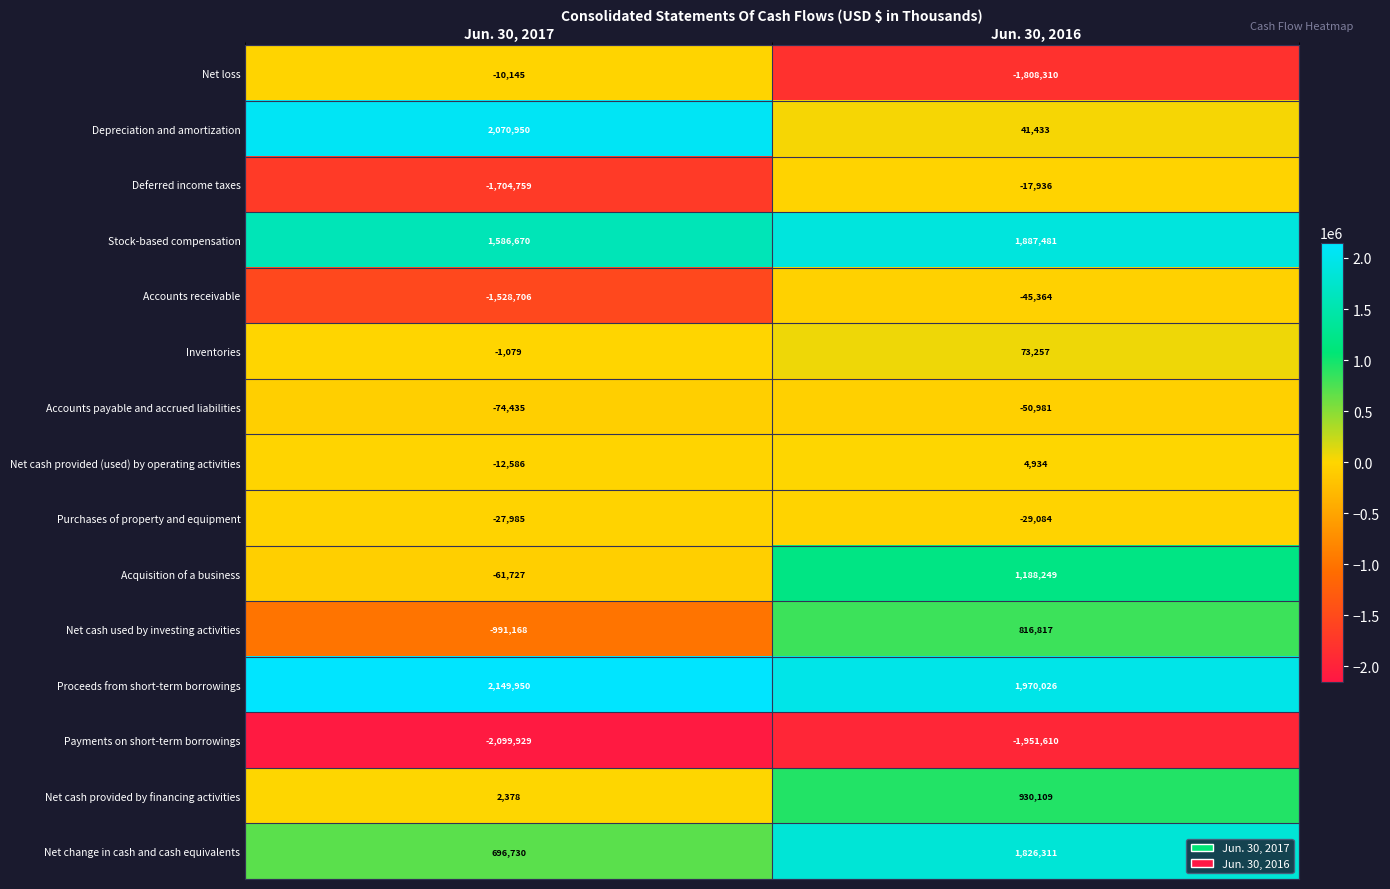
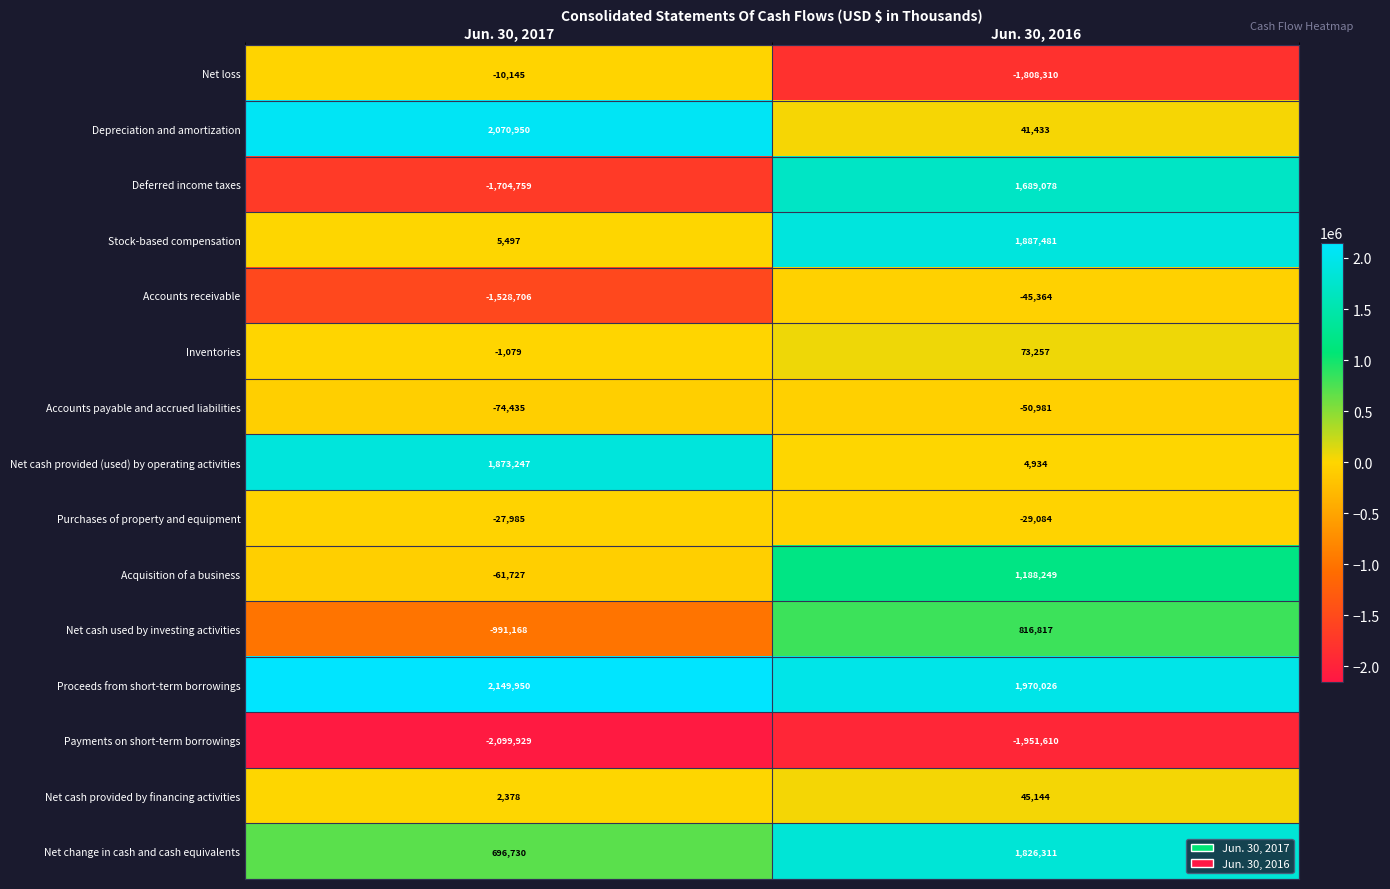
Deferred income taxes, Jun. 30, 2016: -17,936 -> 1,689,078
Stock-based compensation, Jun. 30, 2017: 1,586,670 -> 5,497
Net cash provided (used) by operating activities, Jun. 30, 2017: -12,586 -> 1,873,247
Net cash provided by financing activities, Jun. 30, 2016: 930,109 -> 45,144
